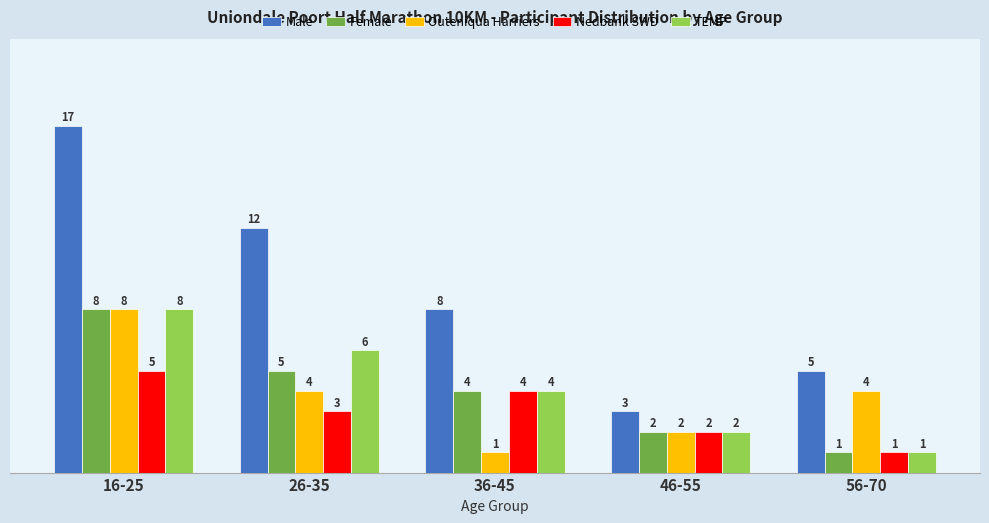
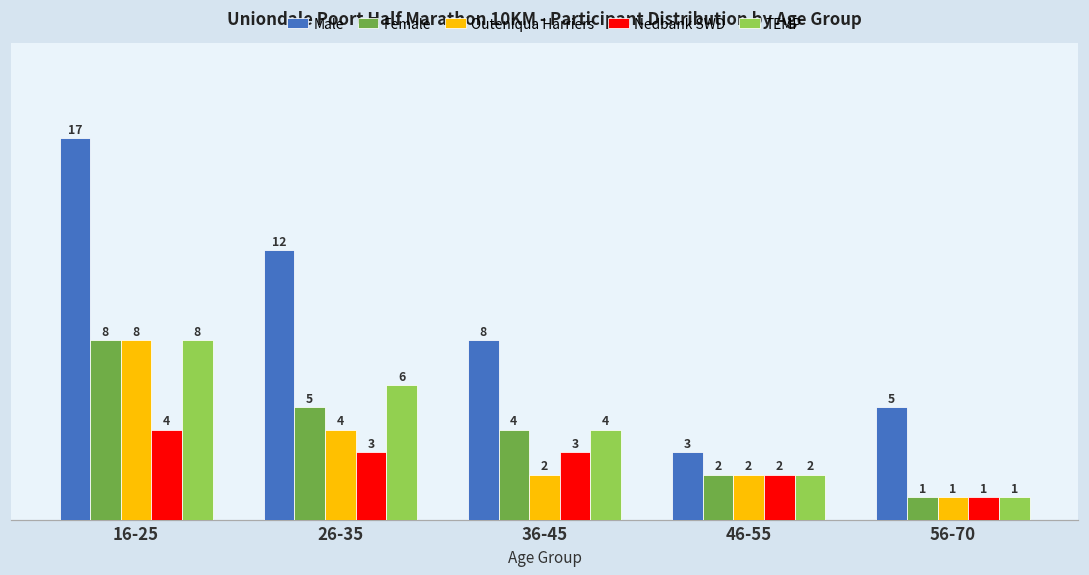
Nedbank SWD, 16-25: 5 -> 4
Outeniqua Harriers, 36-45: 1 -> 2
Nedbank SWD, 36-45: 4 -> 3
Outeniqua Harriers, 56-70: 4 -> 1
